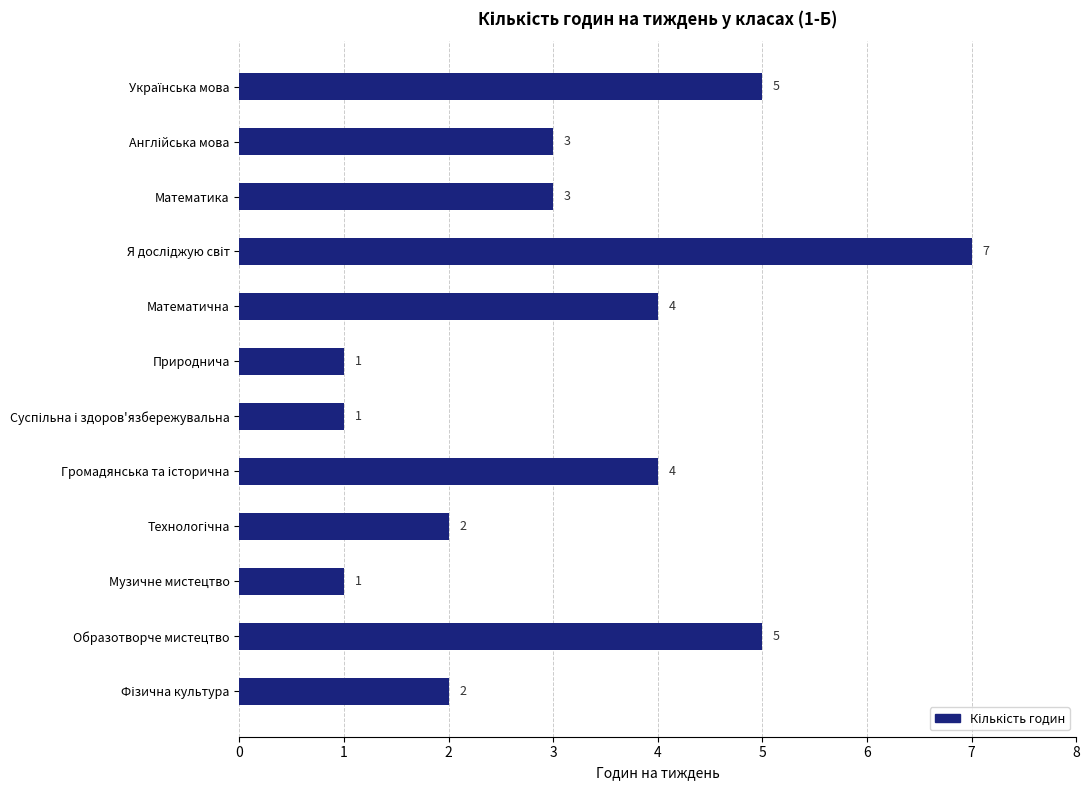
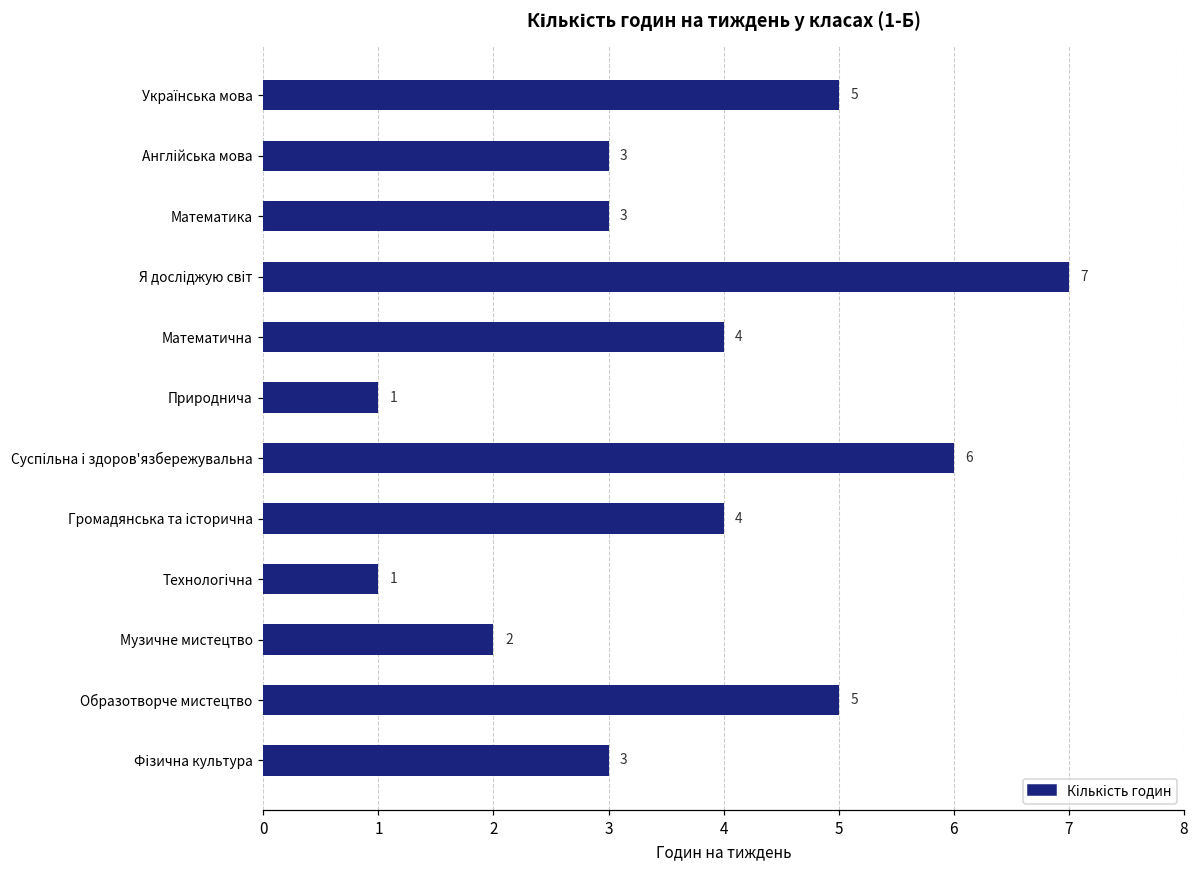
Суспільна і здоров'язбережувальна: 1 -> 6
Технологічна: 2 -> 1
Музичне мистецтво: 1 -> 2
Фізична культура: 2 -> 3
